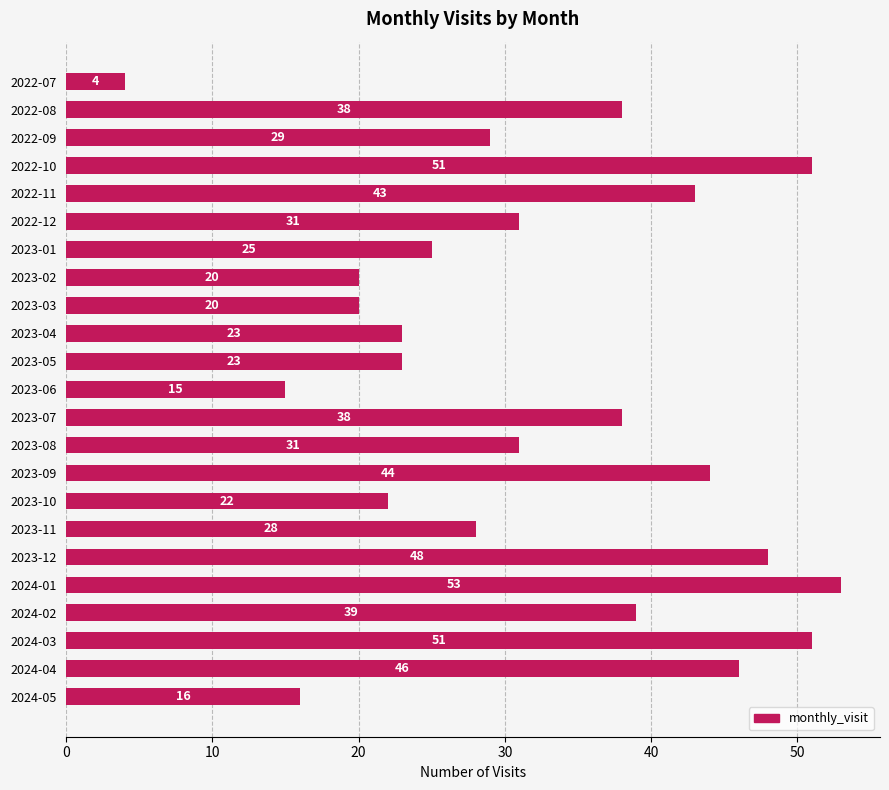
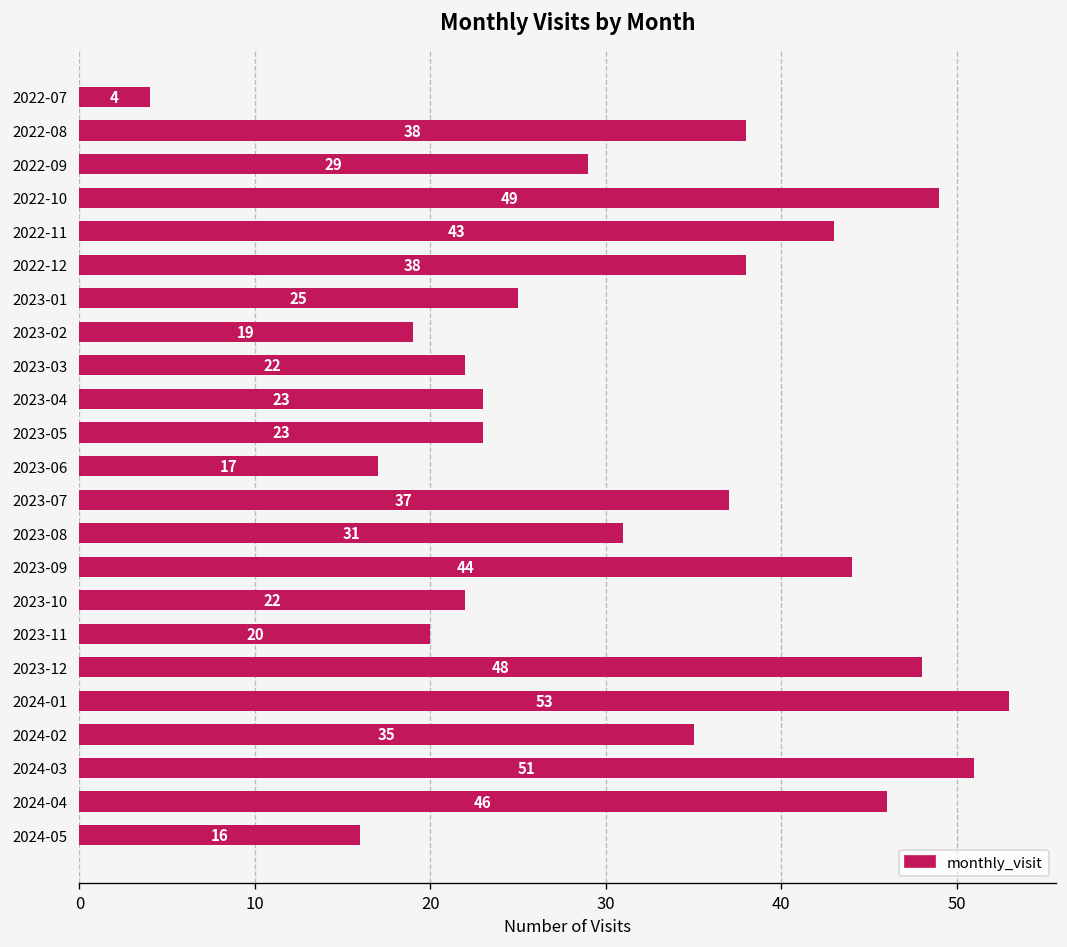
2022-10: 51 -> 49
2022-12: 31 -> 38
2023-02: 20 -> 19
2023-03: 20 -> 22
2023-06: 15 -> 17
2023-07: 38 -> 37
2023-11: 28 -> 20
2024-02: 39 -> 35
